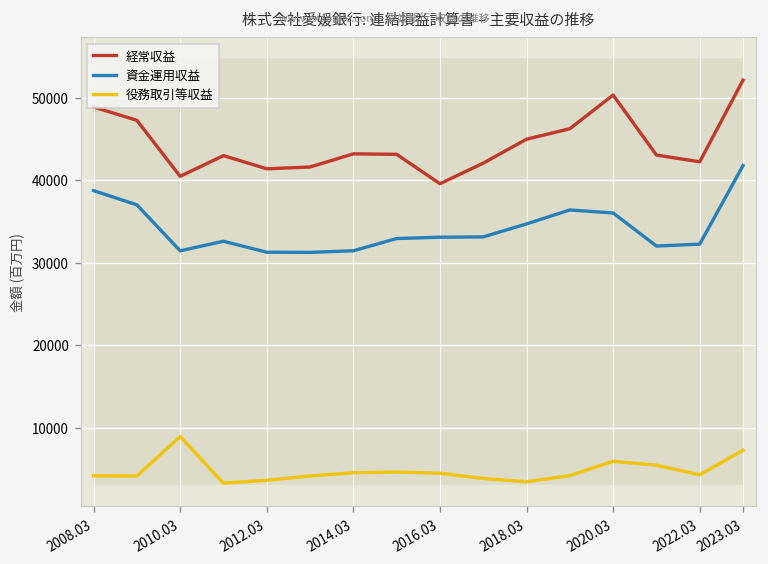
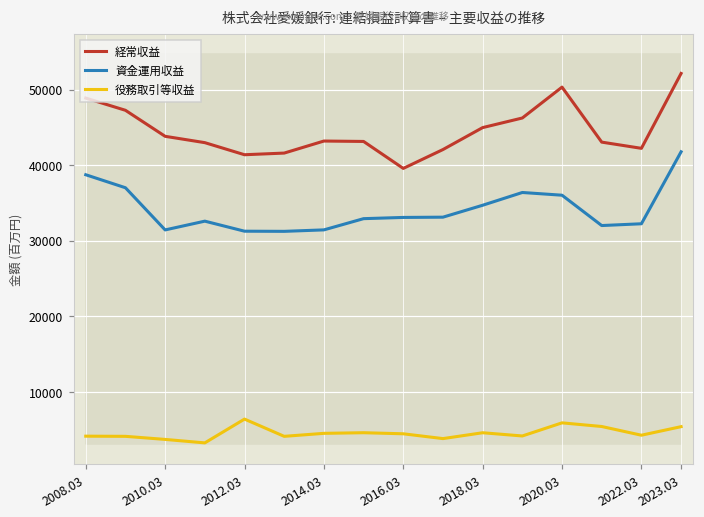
経常収益, 2010.03: 40000 -> 44000
役務取引等収益, 2010.03: 9000 -> 4000
役務取引等収益, 2012.03: 4000 -> 6000
役務取引等収益, 2018.03: 3000 -> 5000
役務取引等収益, 2023.03: 7000 -> 5000
